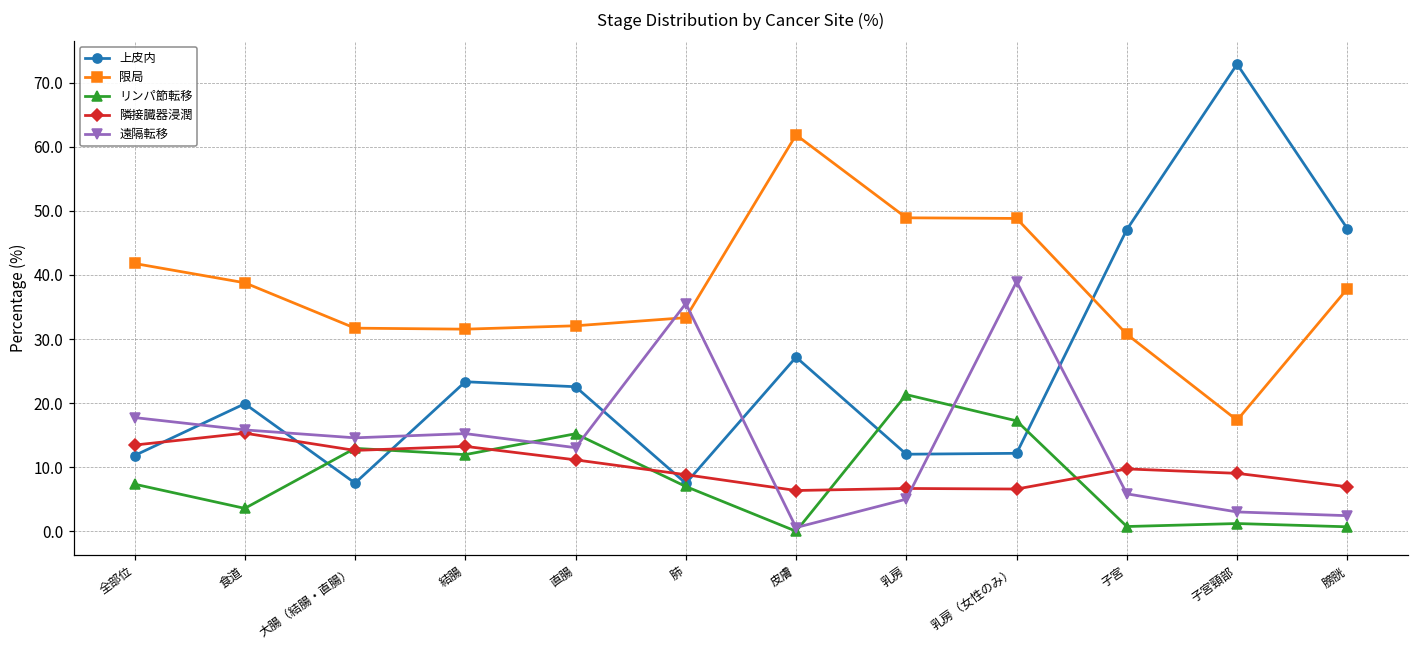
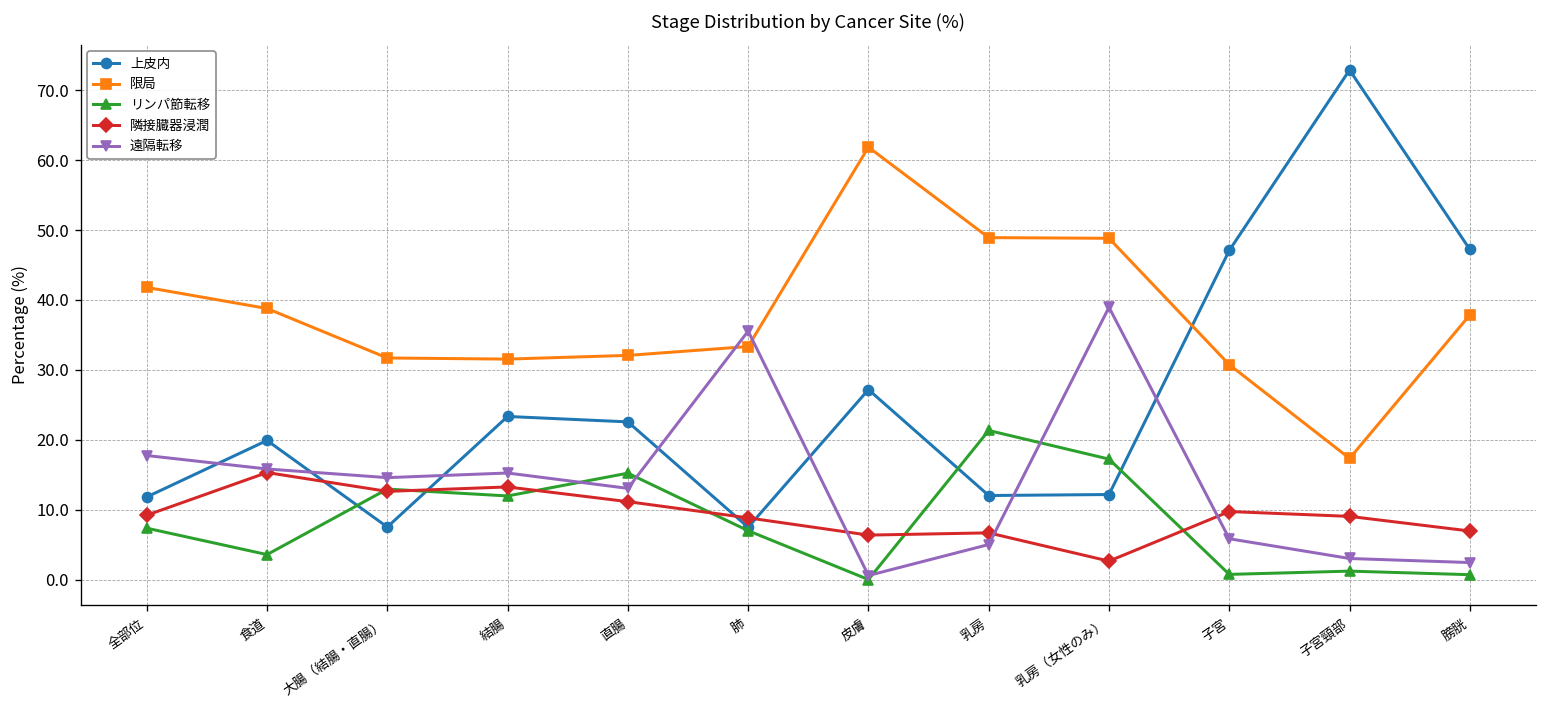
隣接臓器浸潤, 全部位: 13 -> 9
隣接臓器浸潤, 乳房（女性のみ）: 7 -> 3
